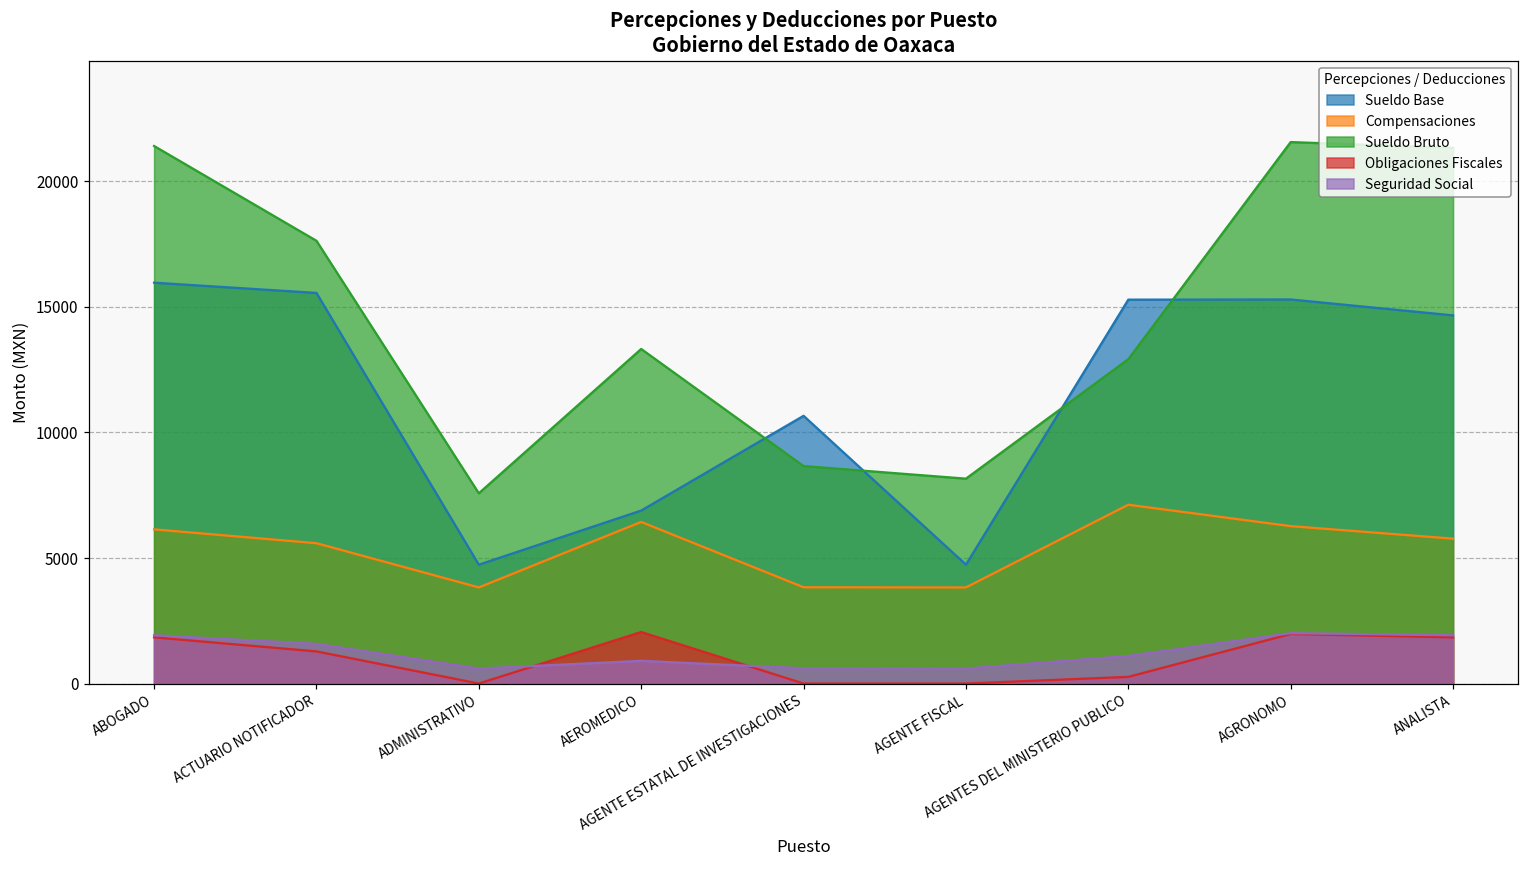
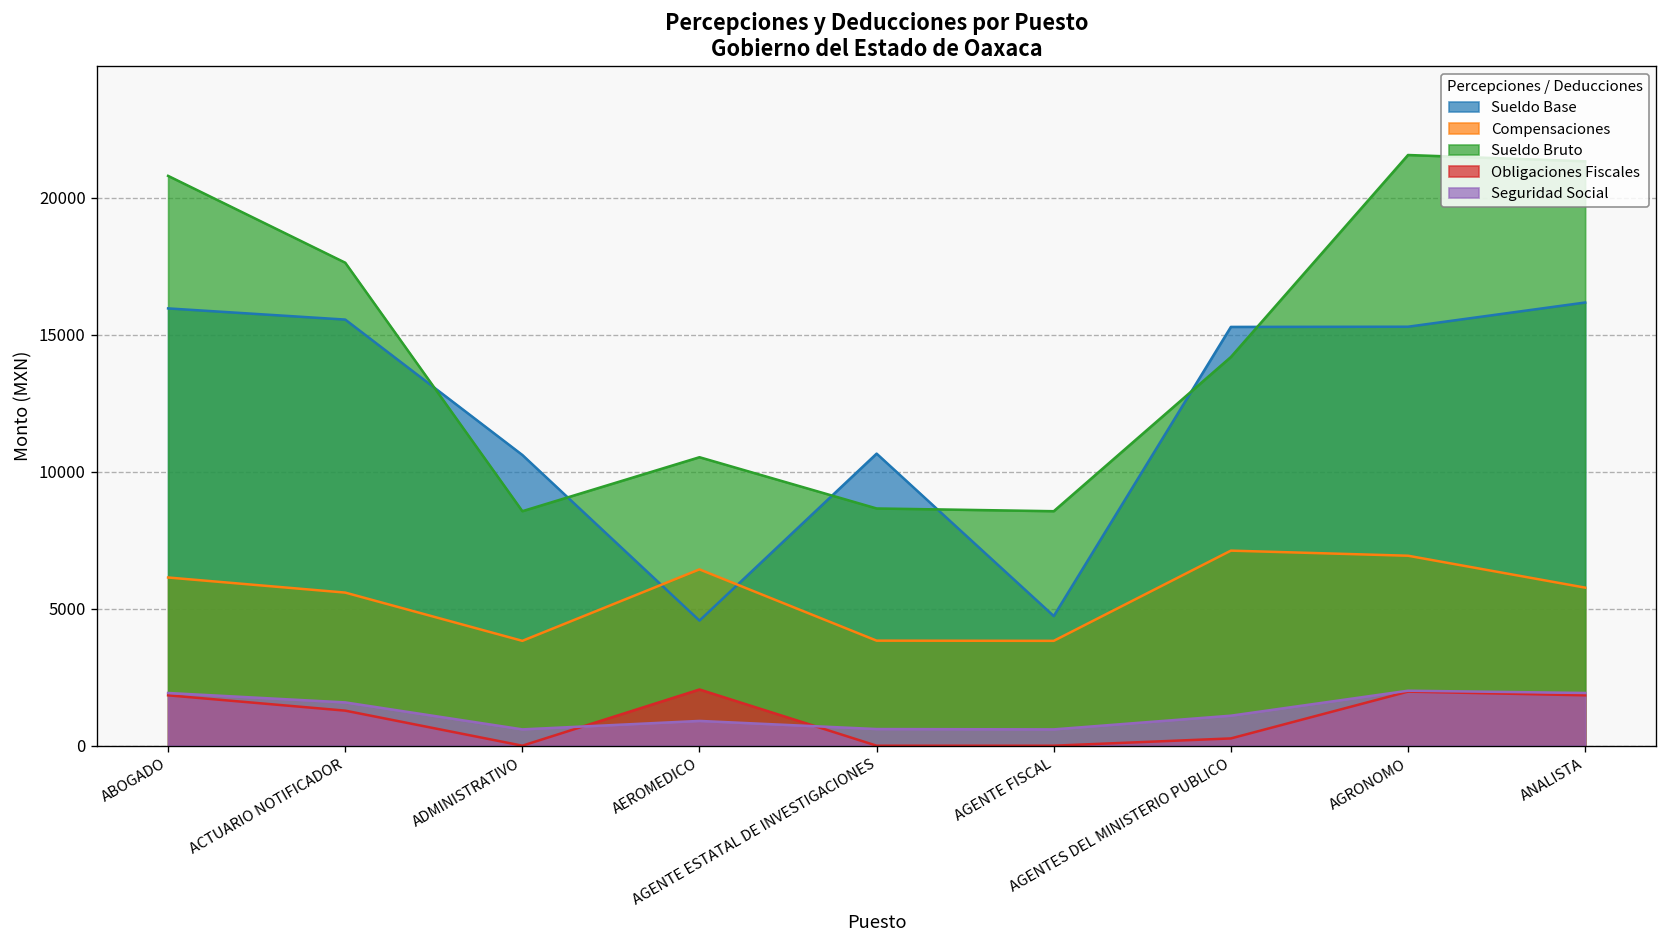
Sueldo Bruto, ABOGADO: 21400 -> 20800
Sueldo Base, ADMINISTRATIVO: 4700 -> 10600
Sueldo Bruto, ADMINISTRATIVO: 7600 -> 8600
Sueldo Base, AEROMEDICO: 6900 -> 4600
Sueldo Bruto, AEROMEDICO: 13300 -> 10500
Sueldo Bruto, AGENTE FISCAL: 8200 -> 8600
Sueldo Bruto, AGENTES DEL MINISTERIO PUBLICO: 12900 -> 14200
Compensaciones, AGRONOMO: 6300 -> 6900
Sueldo Base, ANALISTA: 14700 -> 16200
